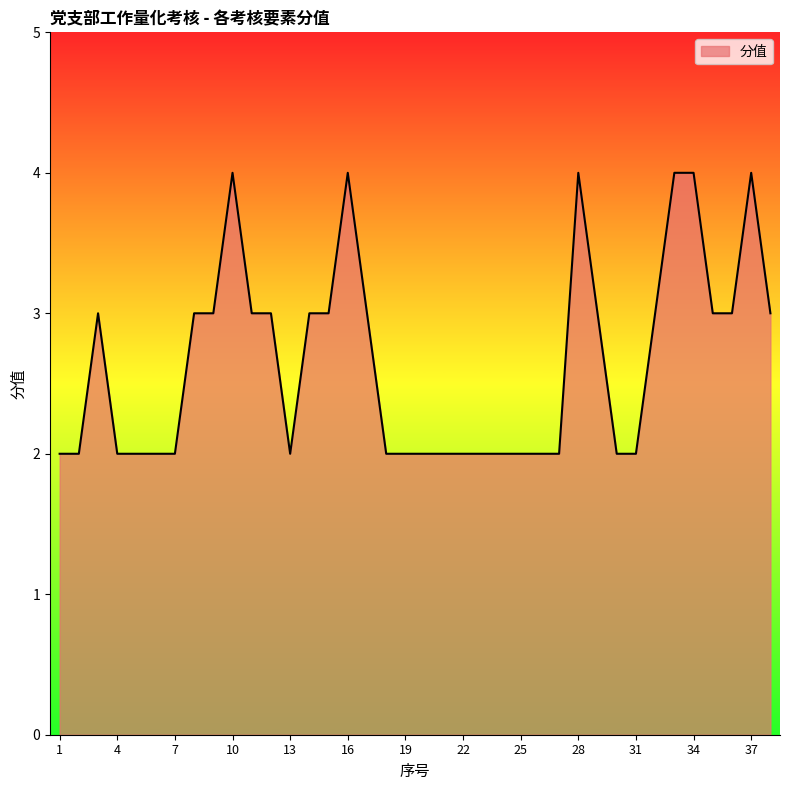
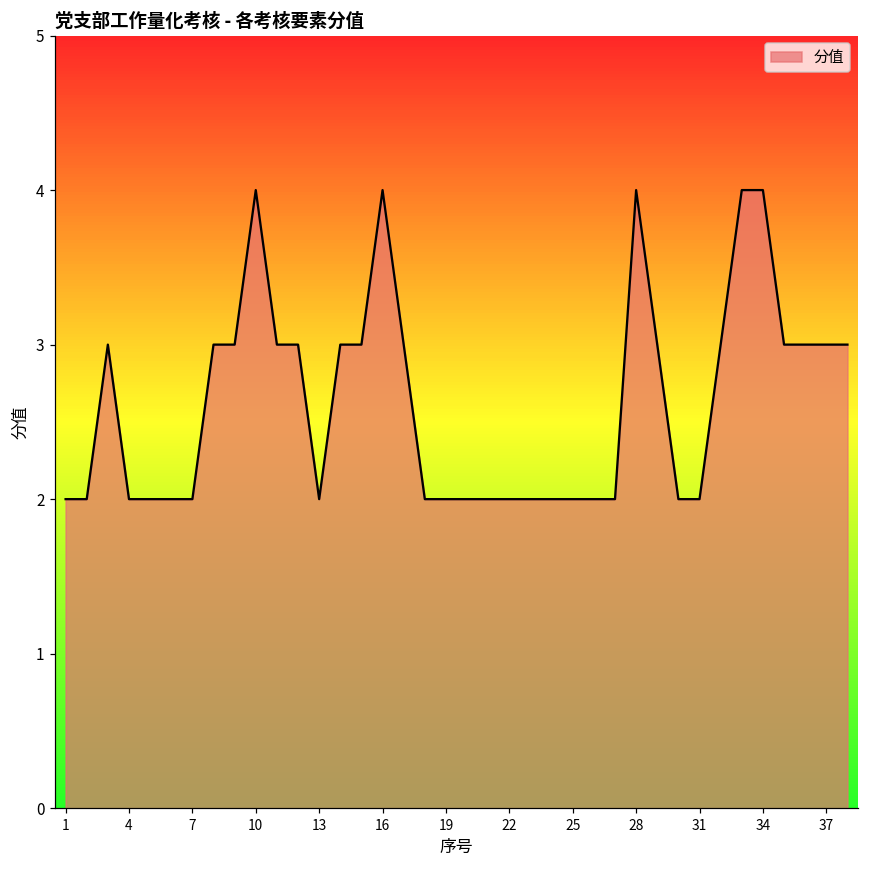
37: 4 -> 3
